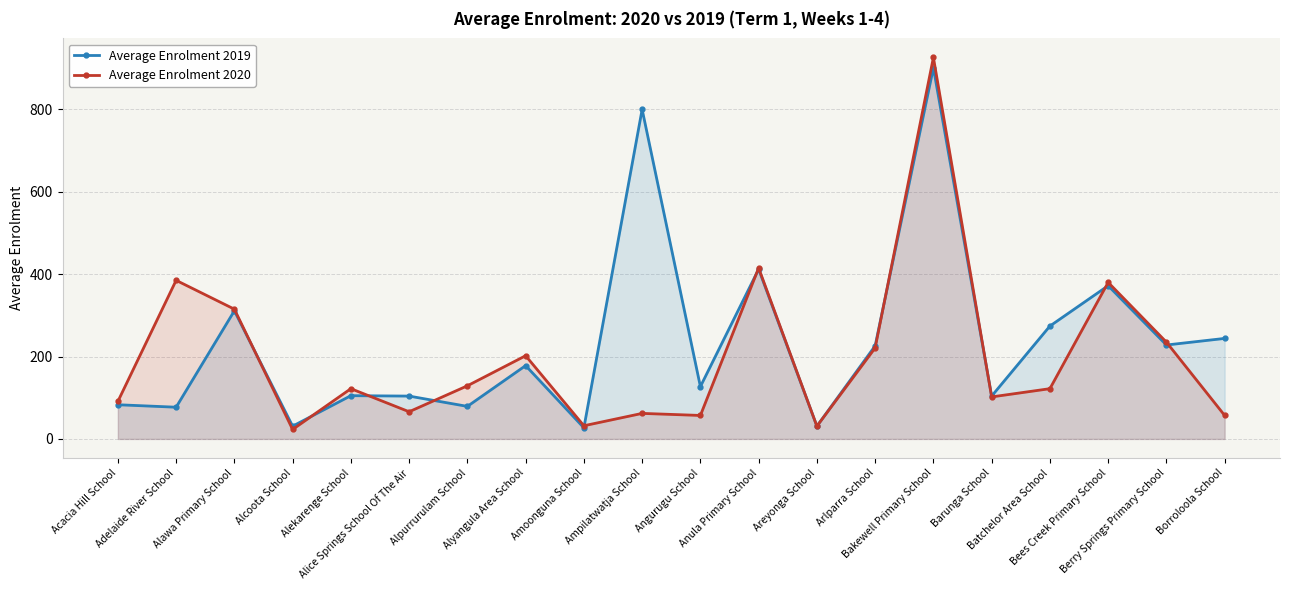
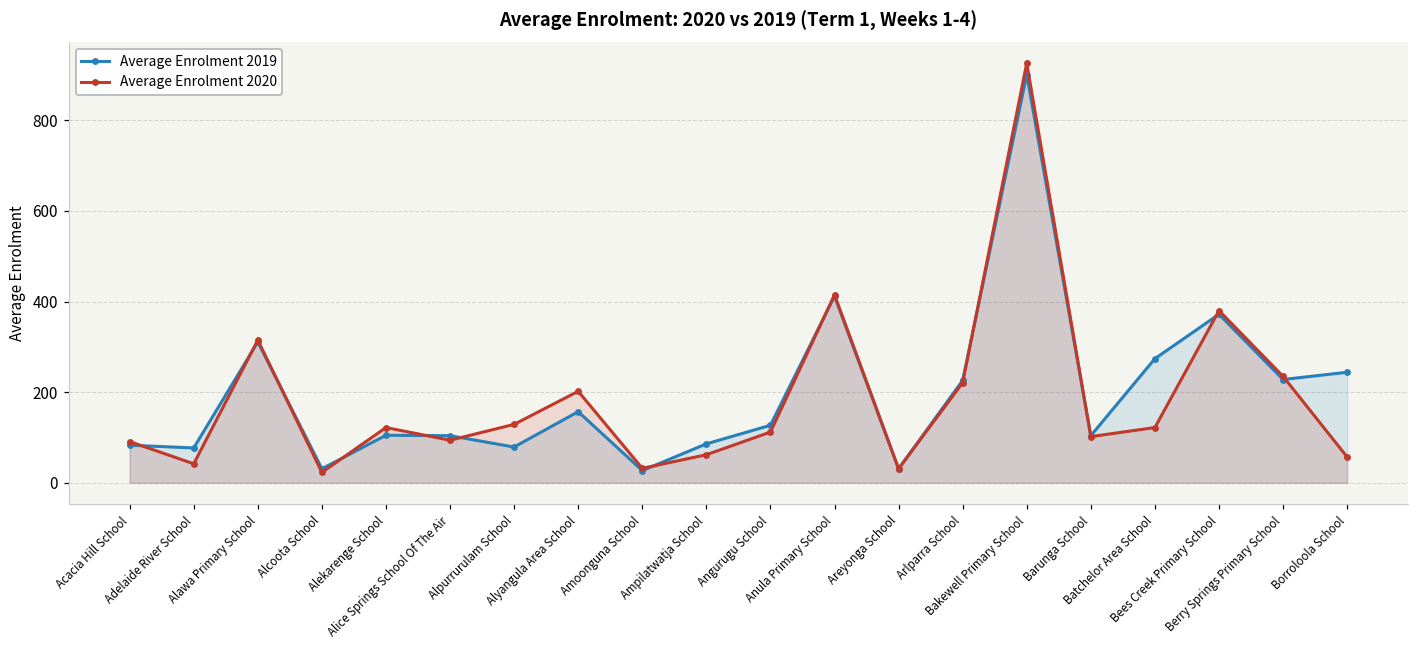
Average Enrolment 2020, Adelaide River School: 390 -> 40
Average Enrolment 2020, Alice Springs School Of The Air: 70 -> 90
Average Enrolment 2019, Alyangula Area School: 180 -> 160
Average Enrolment 2019, Ampilatwatja School: 800 -> 90
Average Enrolment 2020, Angurugu School: 60 -> 110
